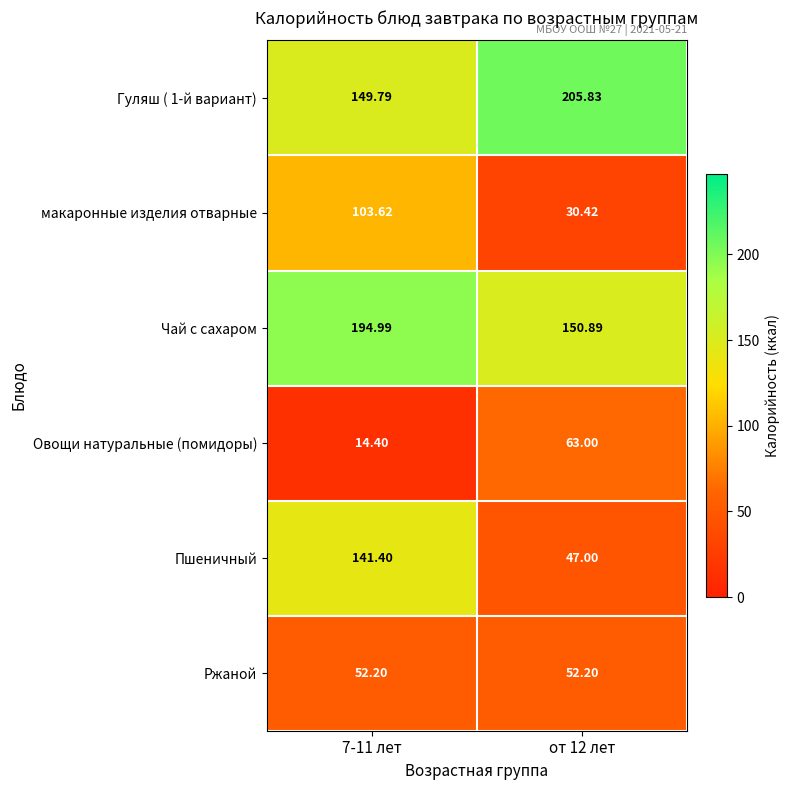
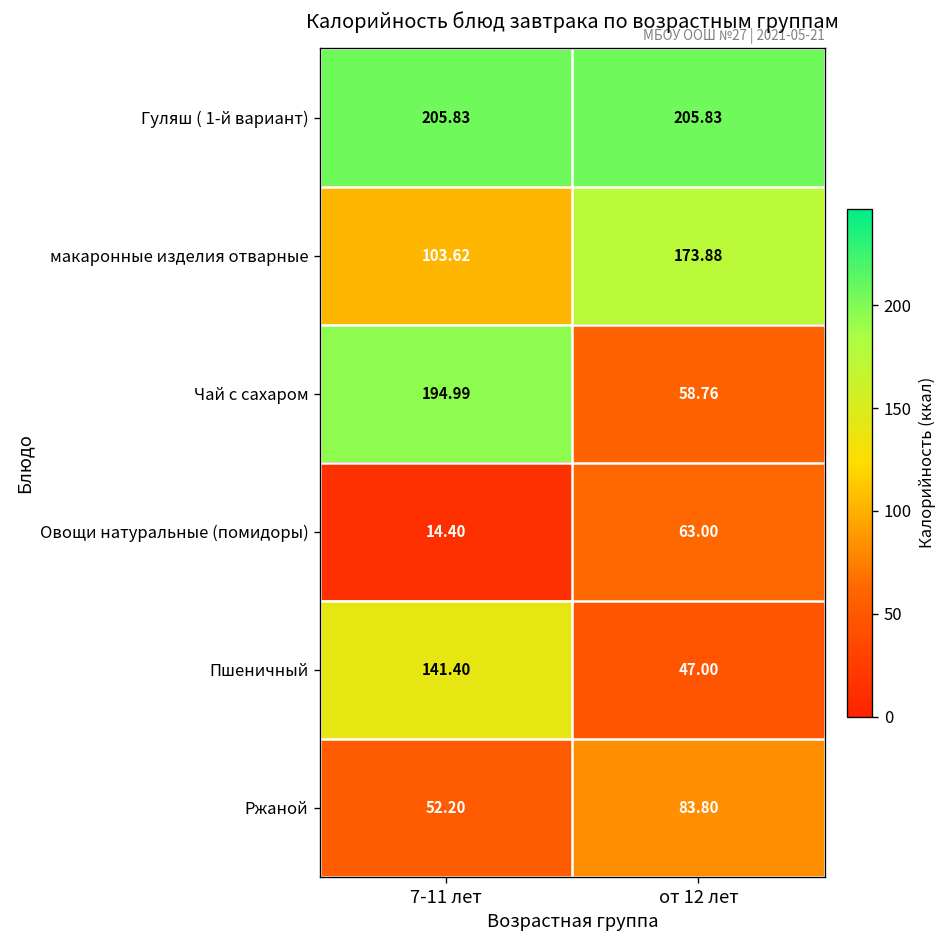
Гуляш ( 1-й вариант), 7-11 лет: 149.79 -> 205.83
макаронные изделия отварные, от 12 лет: 30.42 -> 173.88
Чай с сахаром, от 12 лет: 150.89 -> 58.76
Ржаной, от 12 лет: 52.20 -> 83.80
